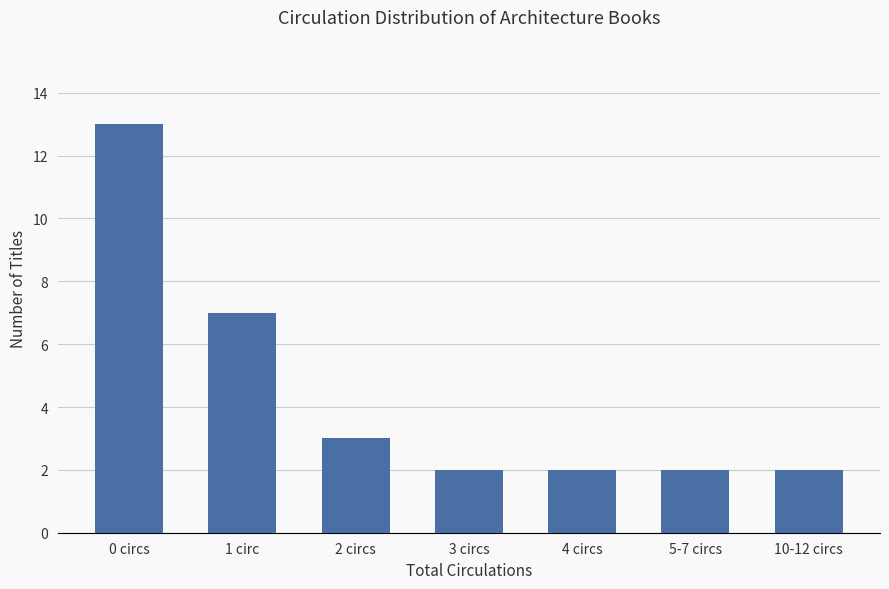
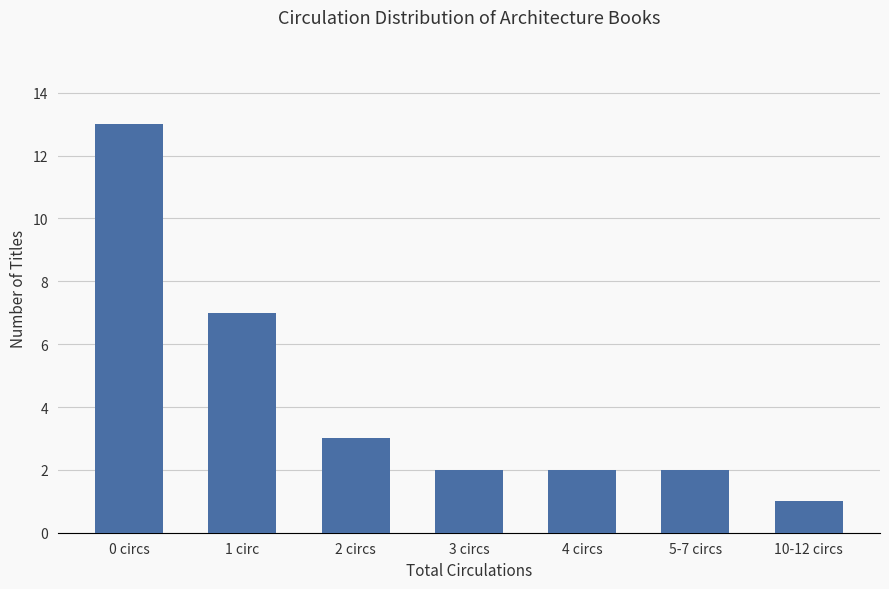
10-12 circs: 2 -> 1
